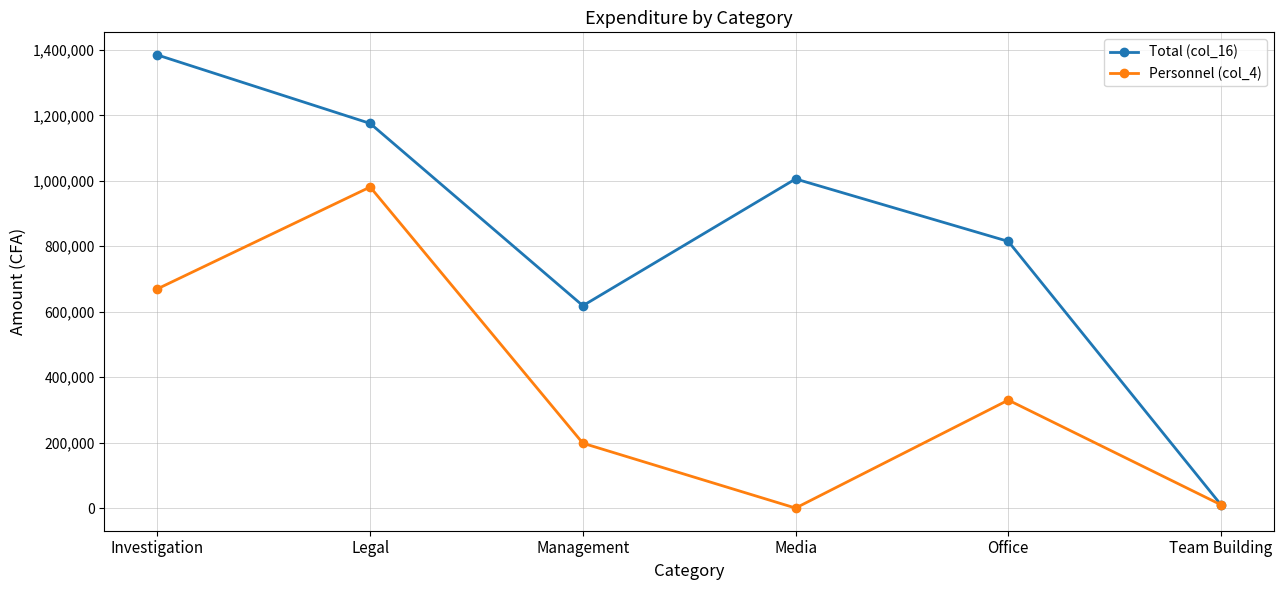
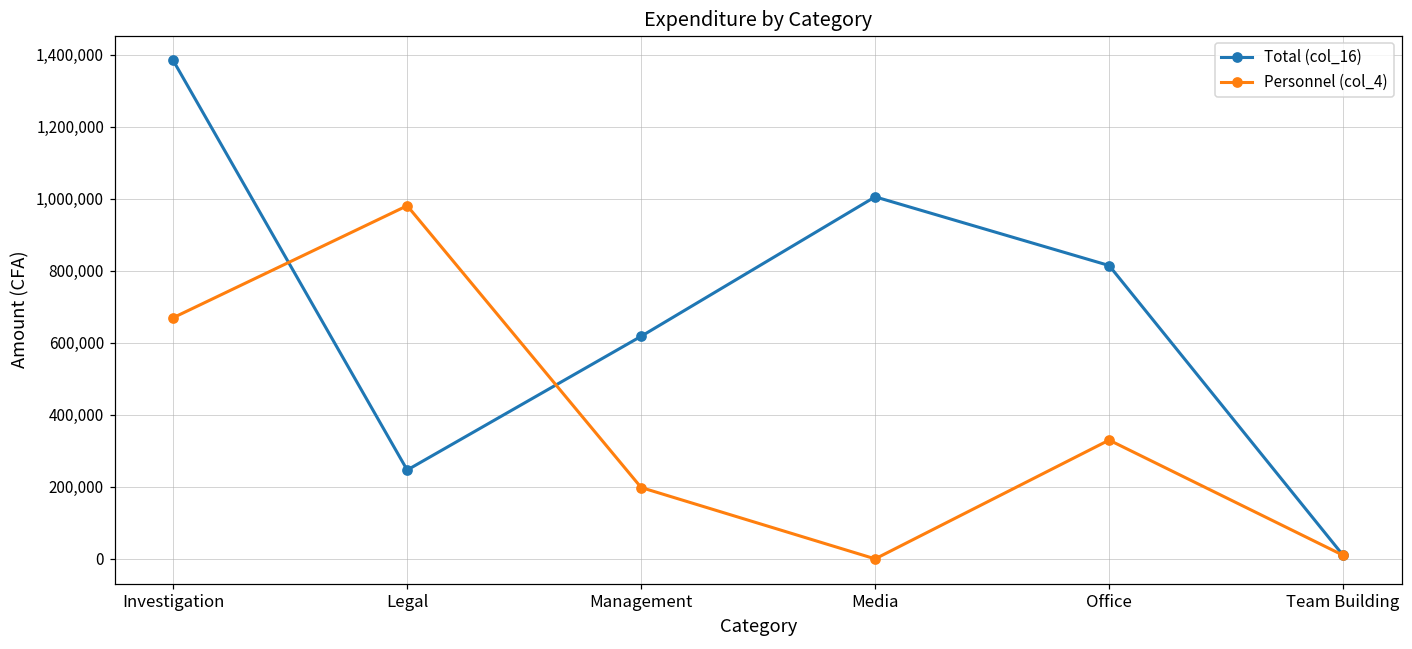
Total (col_16), Legal: 1,180,000 -> 250,000
